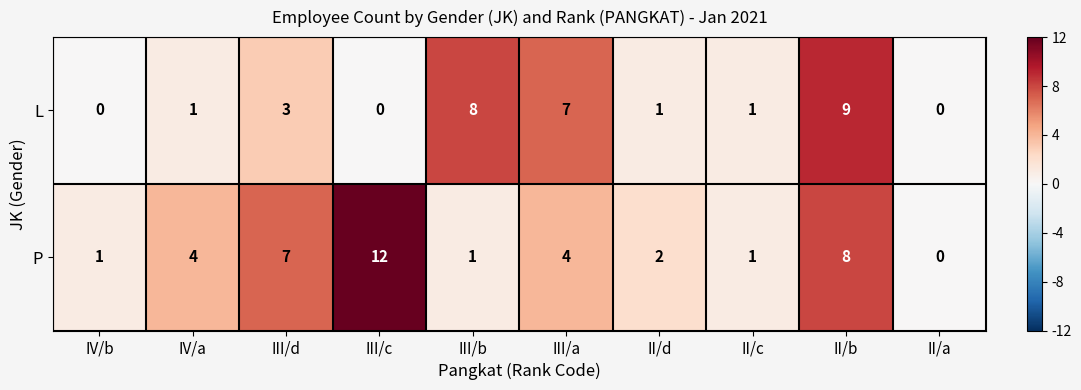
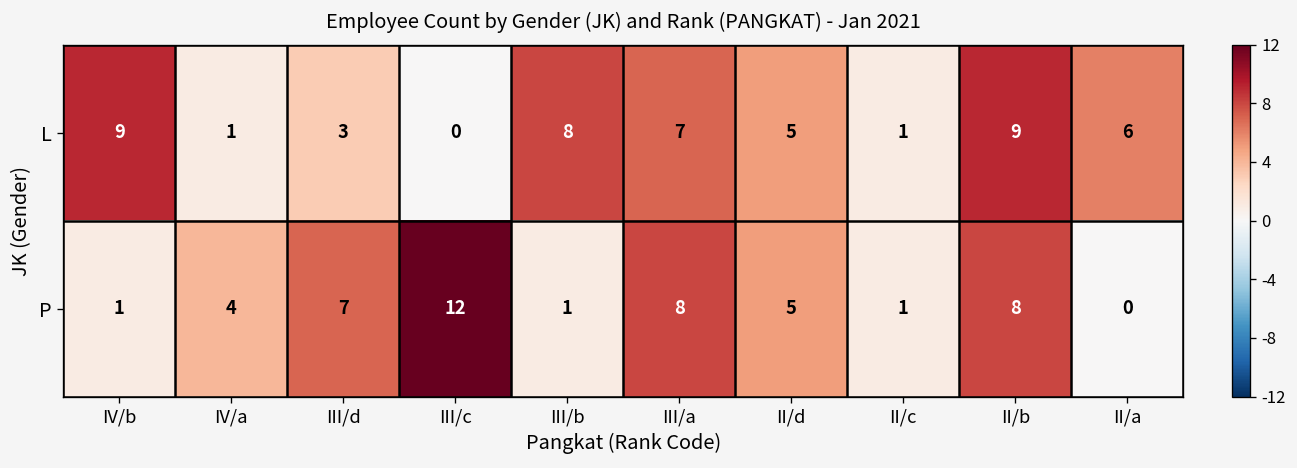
L, IV/b: 0 -> 9
L, II/d: 1 -> 5
L, II/a: 0 -> 6
P, III/a: 4 -> 8
P, II/d: 2 -> 5
